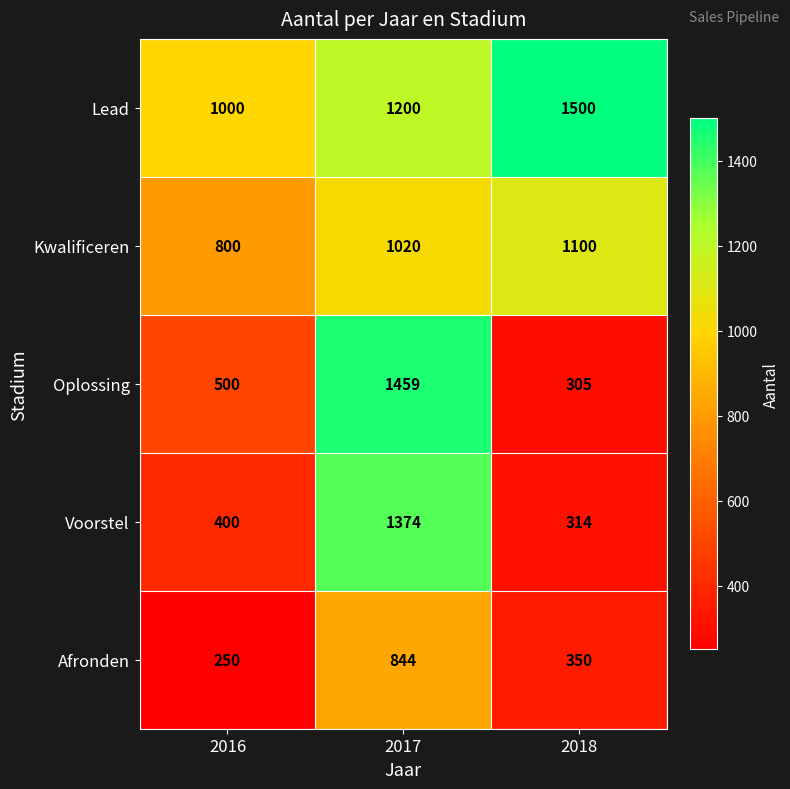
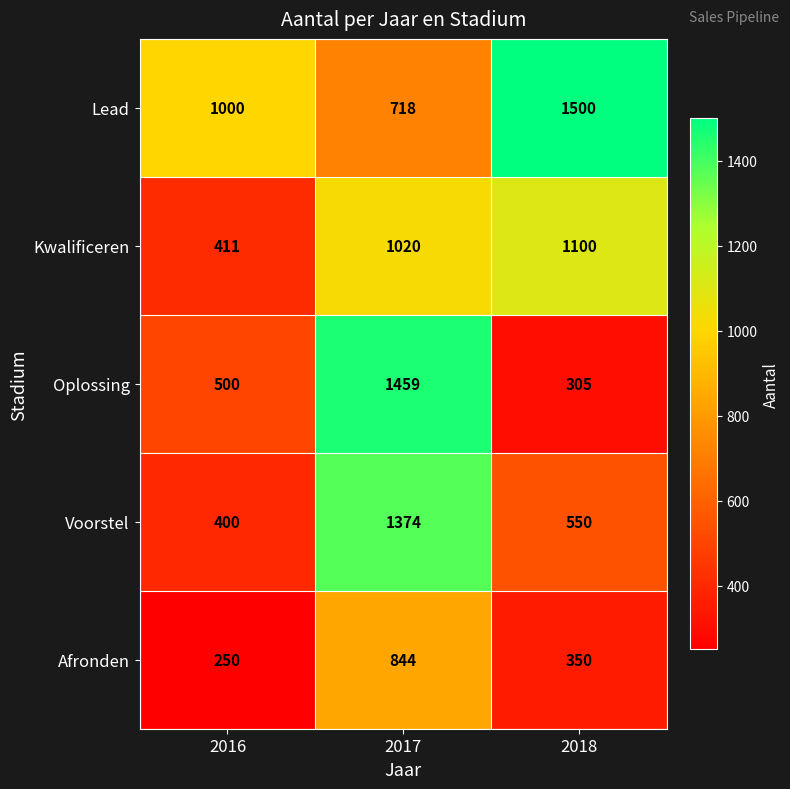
Lead, 2017: 1200 -> 718
Kwalificeren, 2016: 800 -> 411
Voorstel, 2018: 314 -> 550
